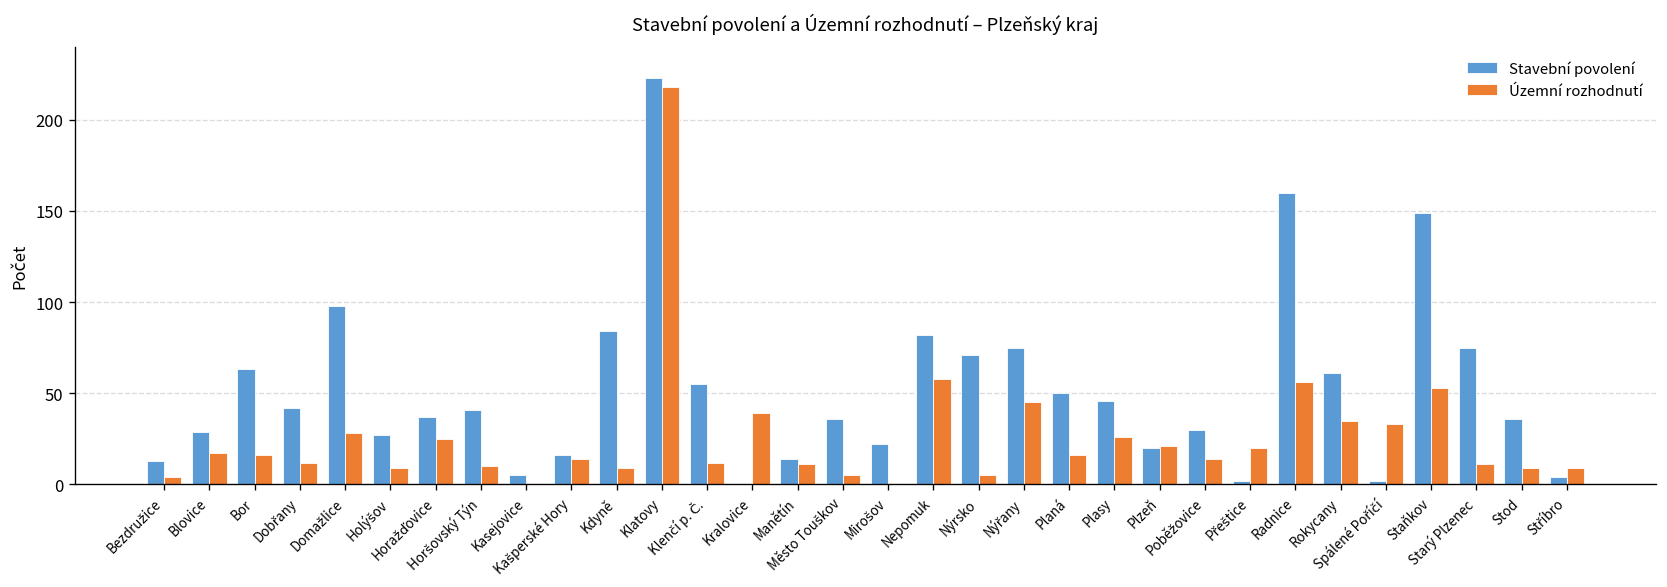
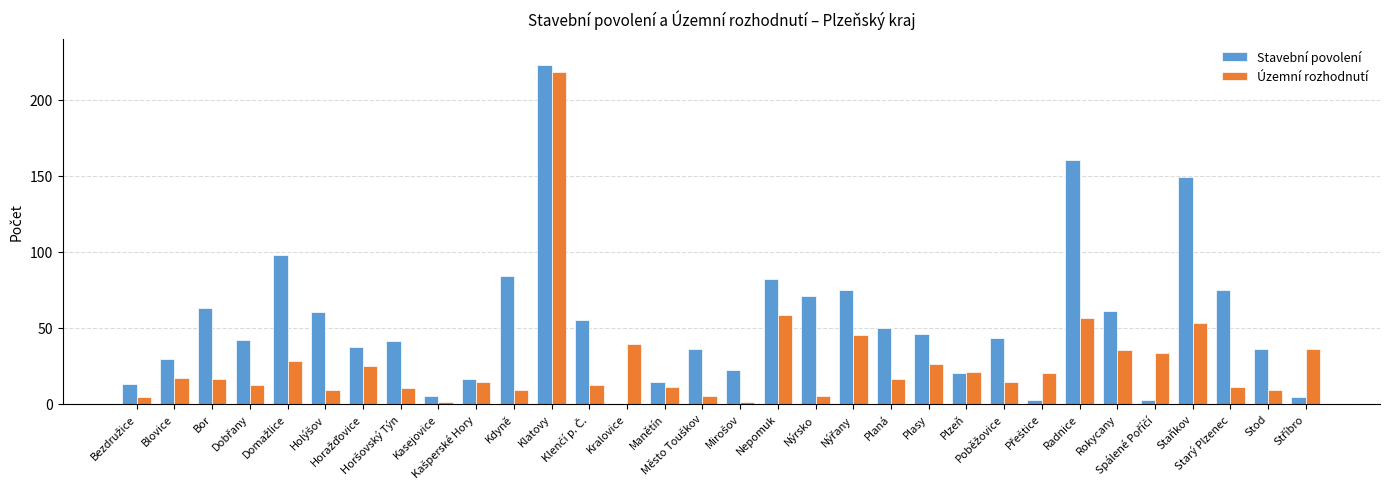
Stavební povolení, Holýšov: 27 -> 60
Stavební povolení, Poběžovice: 30 -> 43
Územní rozhodnutí, Stříbro: 9 -> 36
